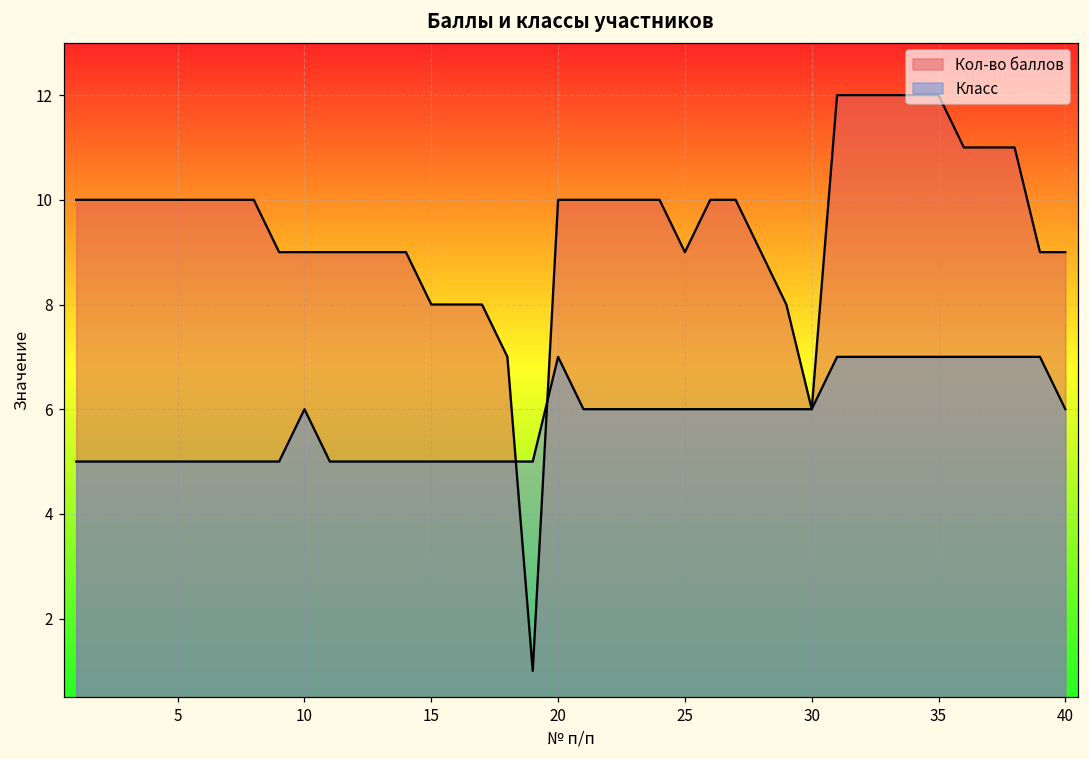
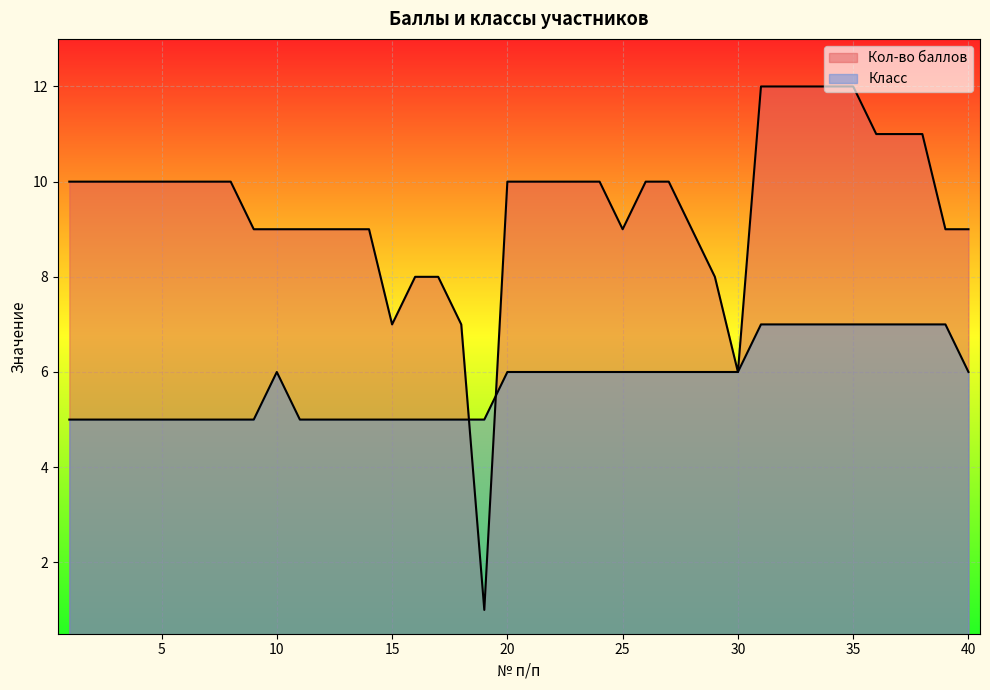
Кол-во баллов, 15: 8 -> 7
Класс, 20: 7 -> 6
